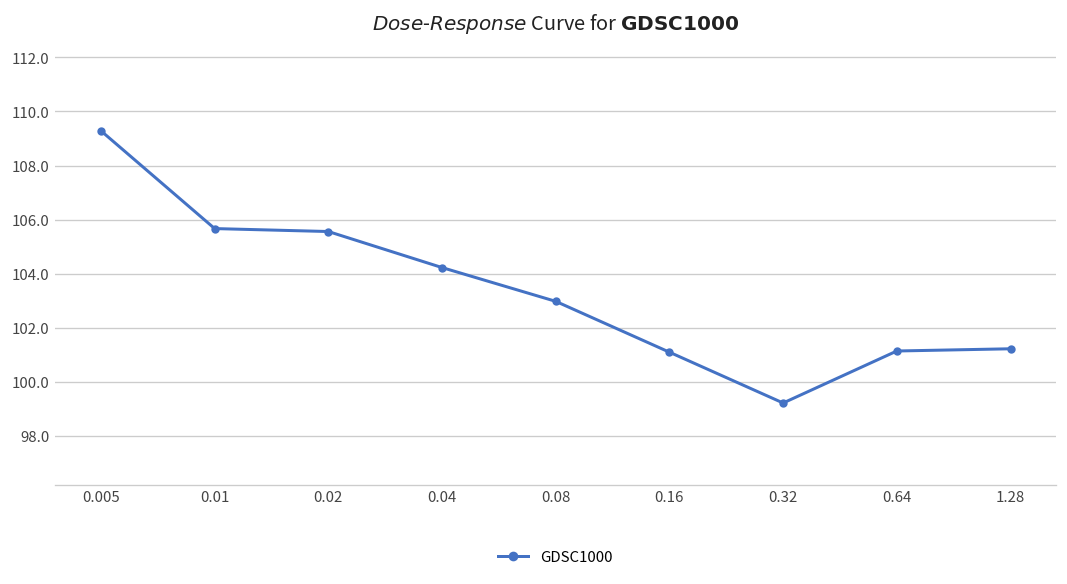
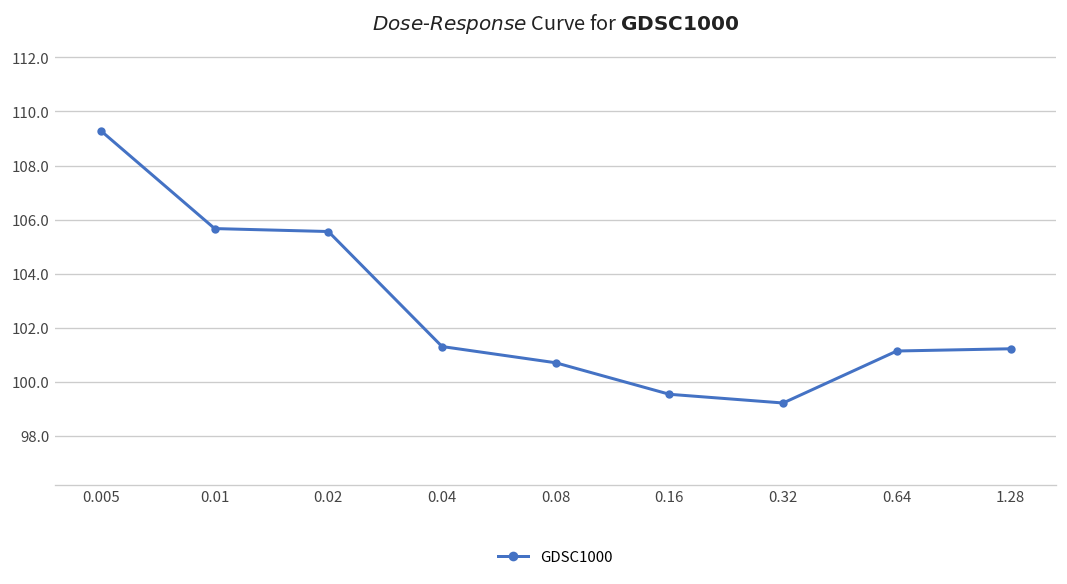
0.04: 104.2 -> 101.3
0.08: 103.0 -> 100.7
0.16: 101.1 -> 99.5
